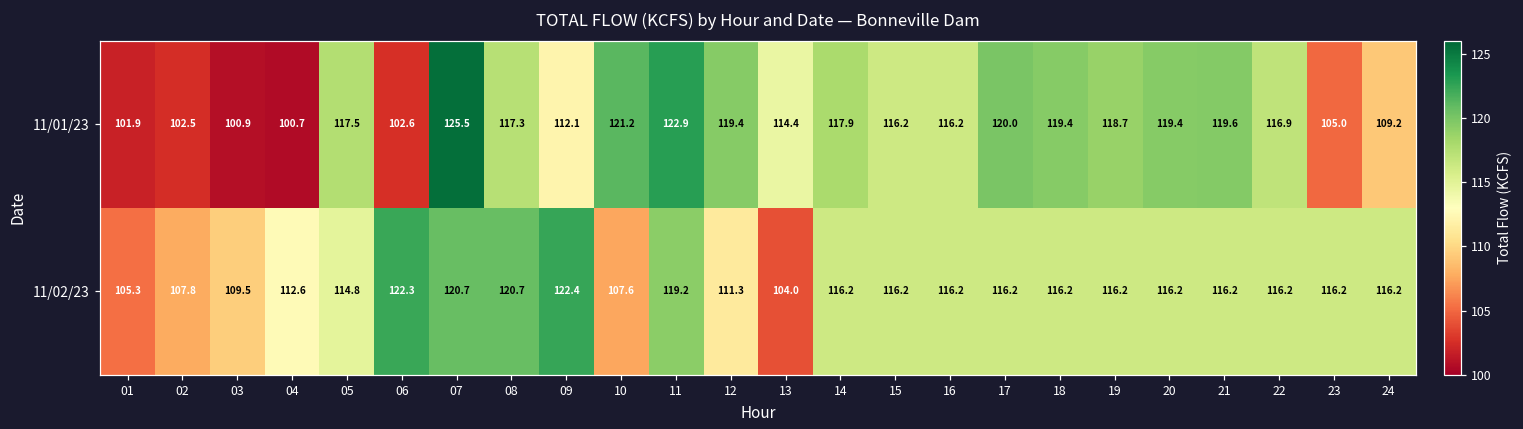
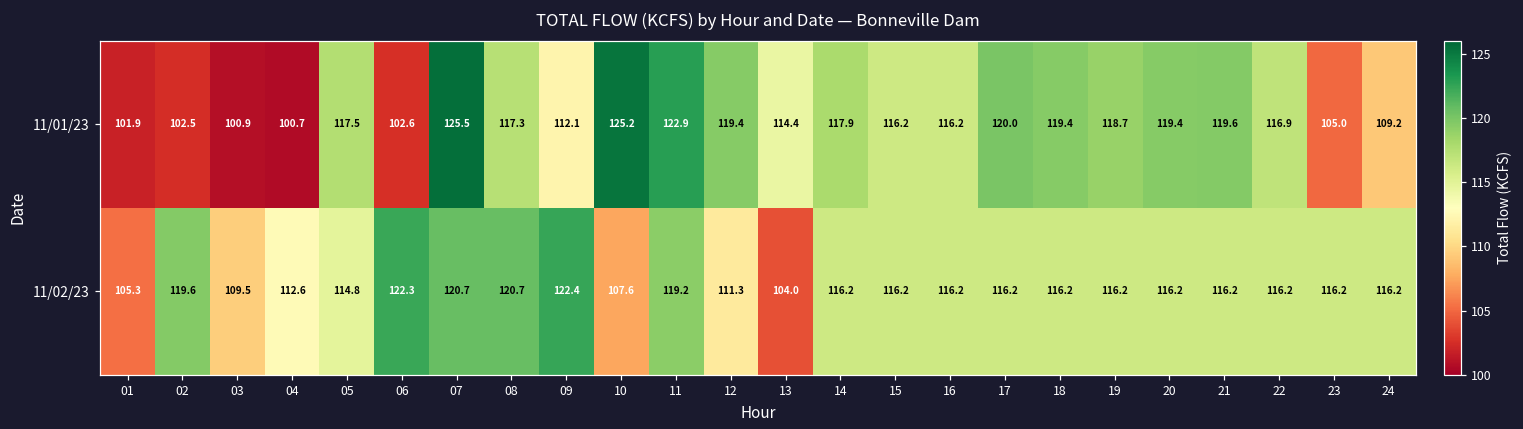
11/01/23, 10: 121.2 -> 125.2
11/02/23, 02: 107.8 -> 119.6
